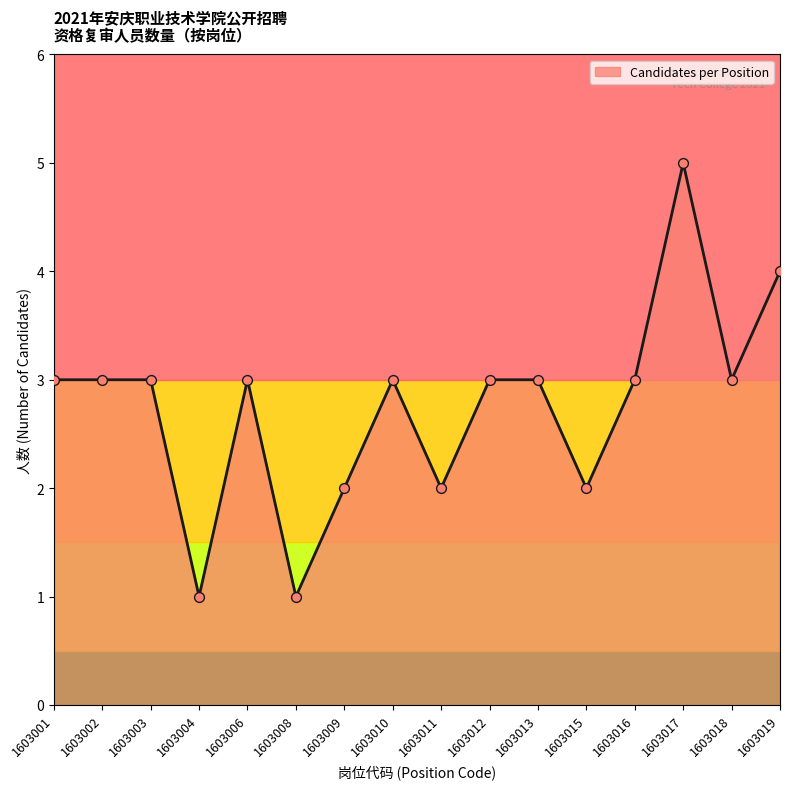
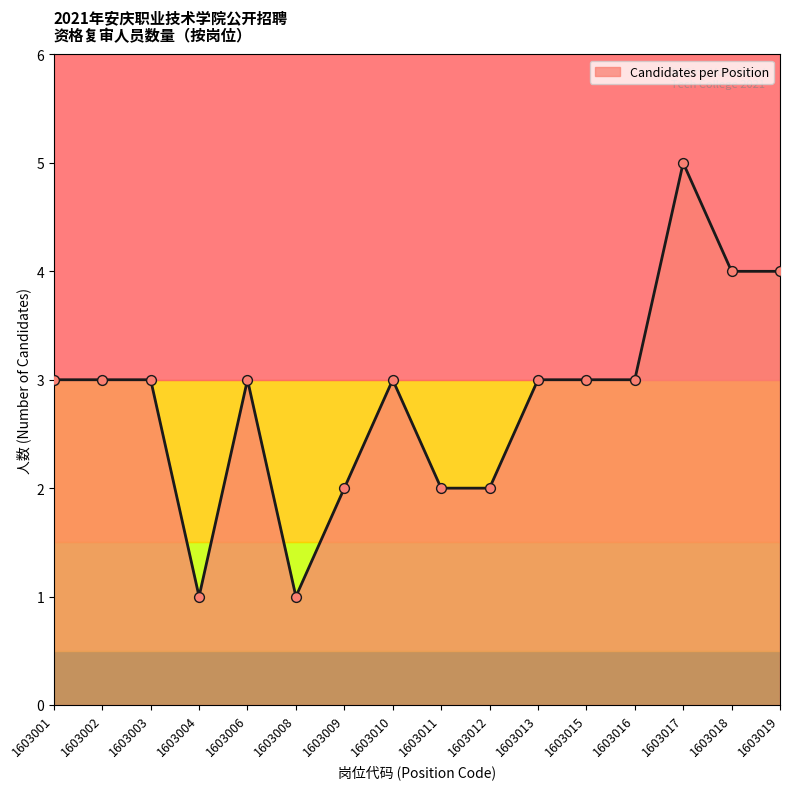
1603012: 3 -> 2
1603015: 2 -> 3
1603018: 3 -> 4
